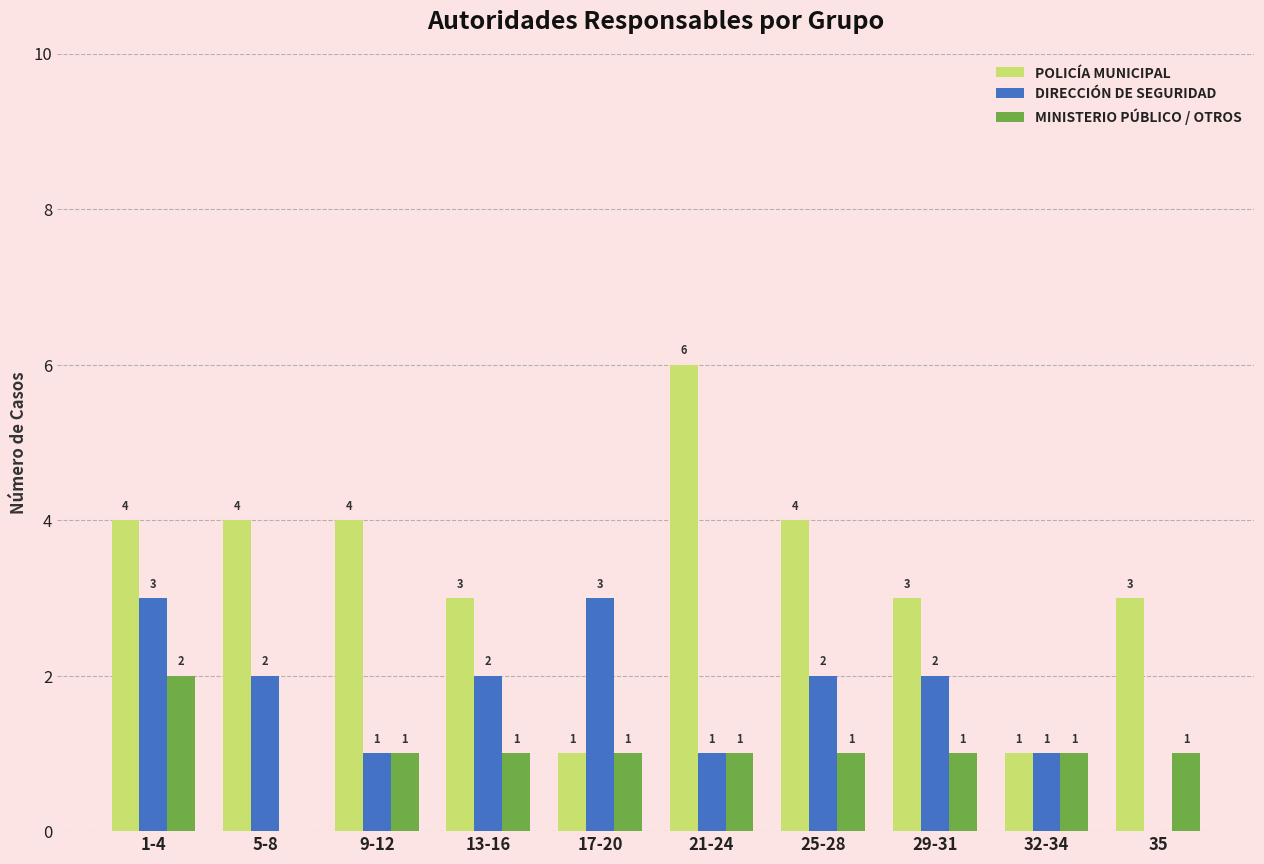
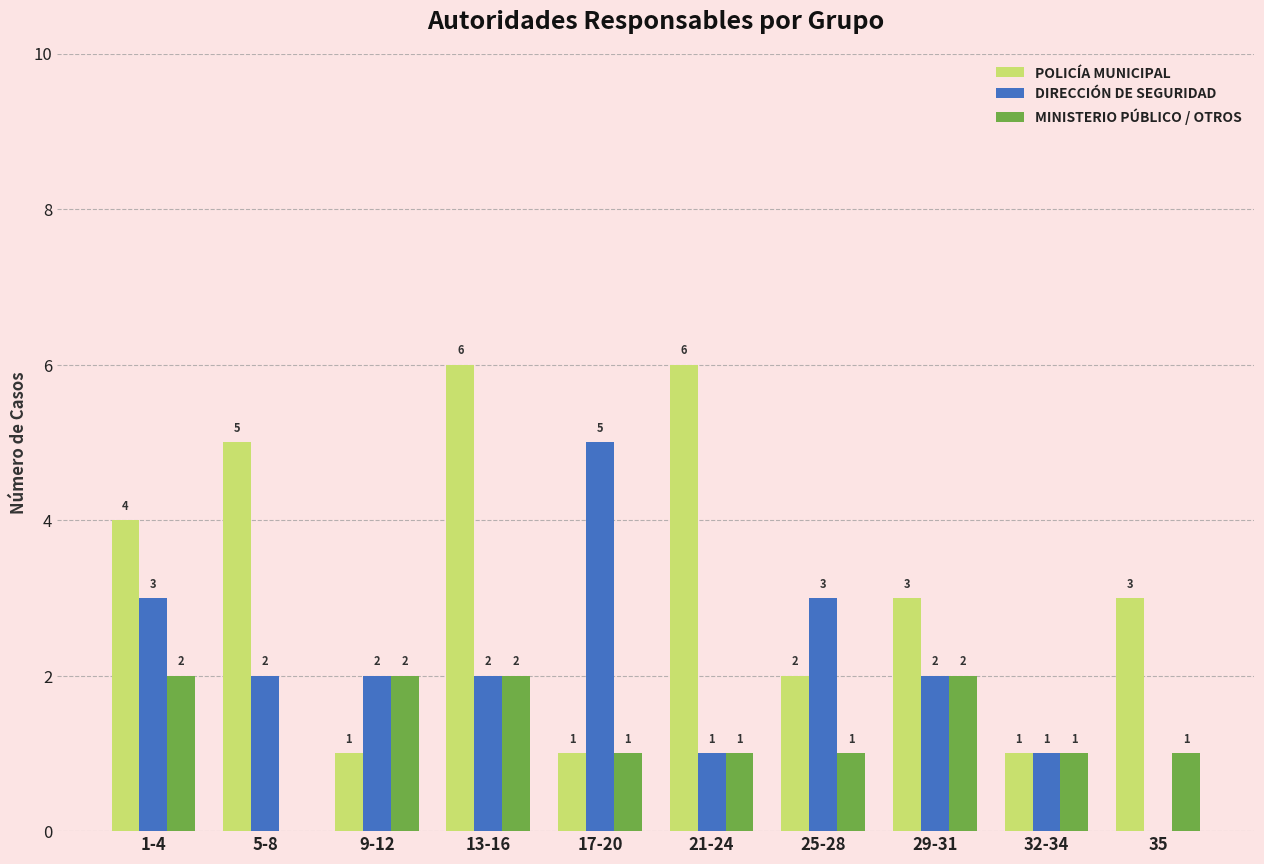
POLICÍA MUNICIPAL, 5-8: 4 -> 5
POLICÍA MUNICIPAL, 9-12: 4 -> 1
DIRECCIÓN DE SEGURIDAD, 9-12: 1 -> 2
MINISTERIO PÚBLICO / OTROS, 9-12: 1 -> 2
POLICÍA MUNICIPAL, 13-16: 3 -> 6
MINISTERIO PÚBLICO / OTROS, 13-16: 1 -> 2
DIRECCIÓN DE SEGURIDAD, 17-20: 3 -> 5
POLICÍA MUNICIPAL, 25-28: 4 -> 2
DIRECCIÓN DE SEGURIDAD, 25-28: 2 -> 3
MINISTERIO PÚBLICO / OTROS, 29-31: 1 -> 2
